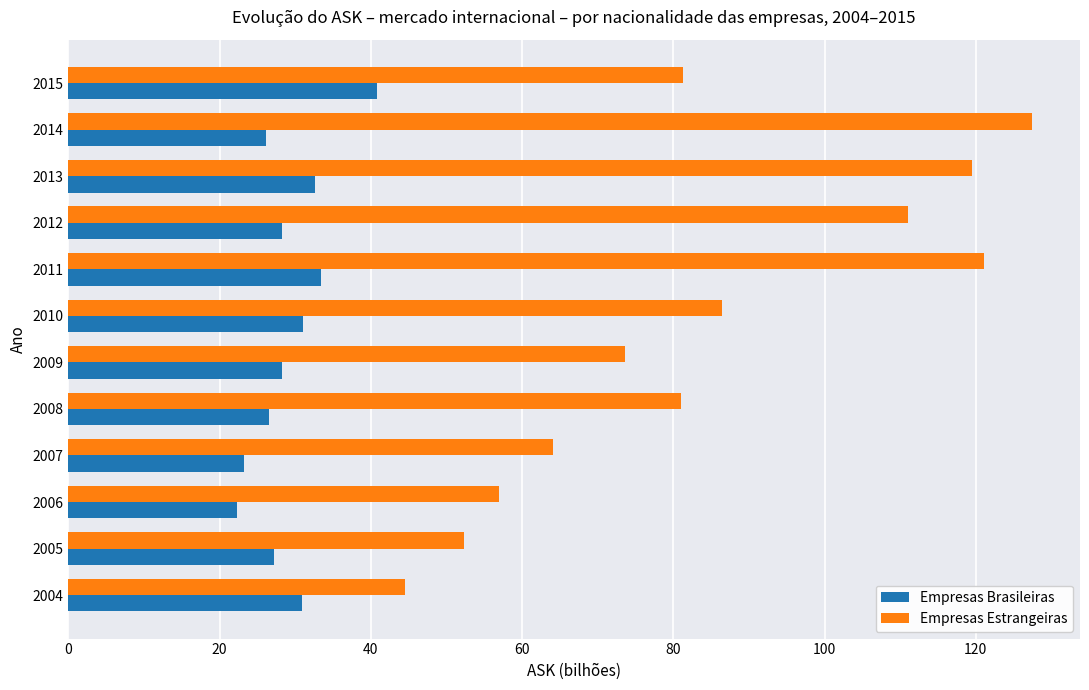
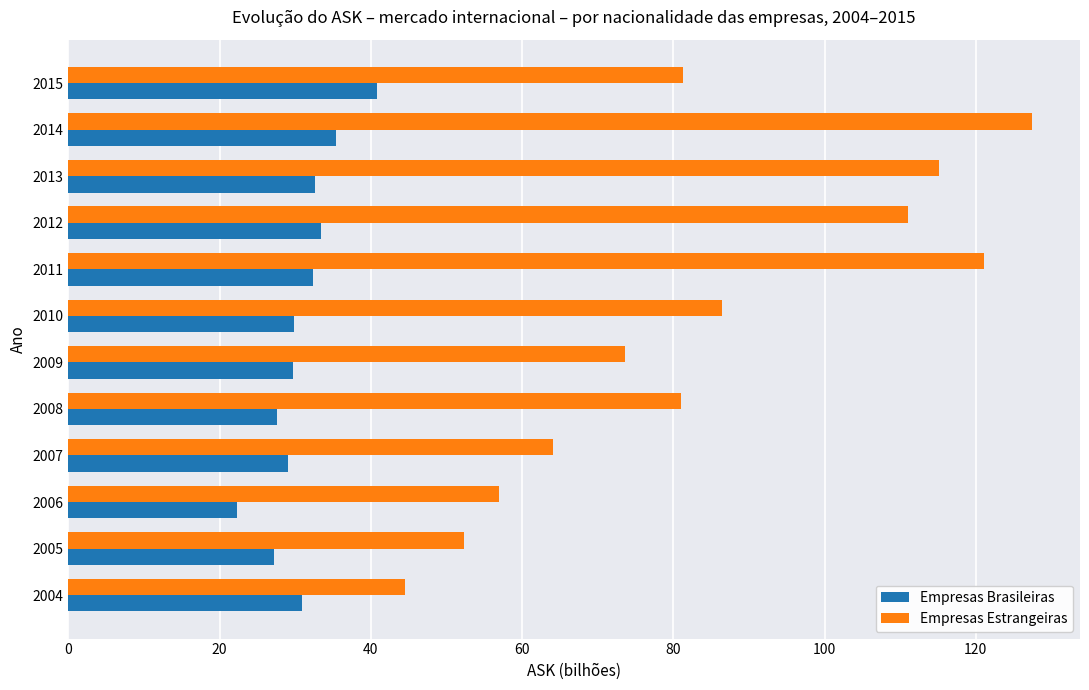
Empresas Brasileiras, 2014: 26 -> 35
Empresas Estrangeiras, 2013: 120 -> 115
Empresas Brasileiras, 2012: 28 -> 33
Empresas Brasileiras, 2011: 33 -> 32
Empresas Brasileiras, 2010: 31 -> 30
Empresas Brasileiras, 2009: 28 -> 30
Empresas Brasileiras, 2008: 26 -> 28
Empresas Brasileiras, 2007: 23 -> 29
